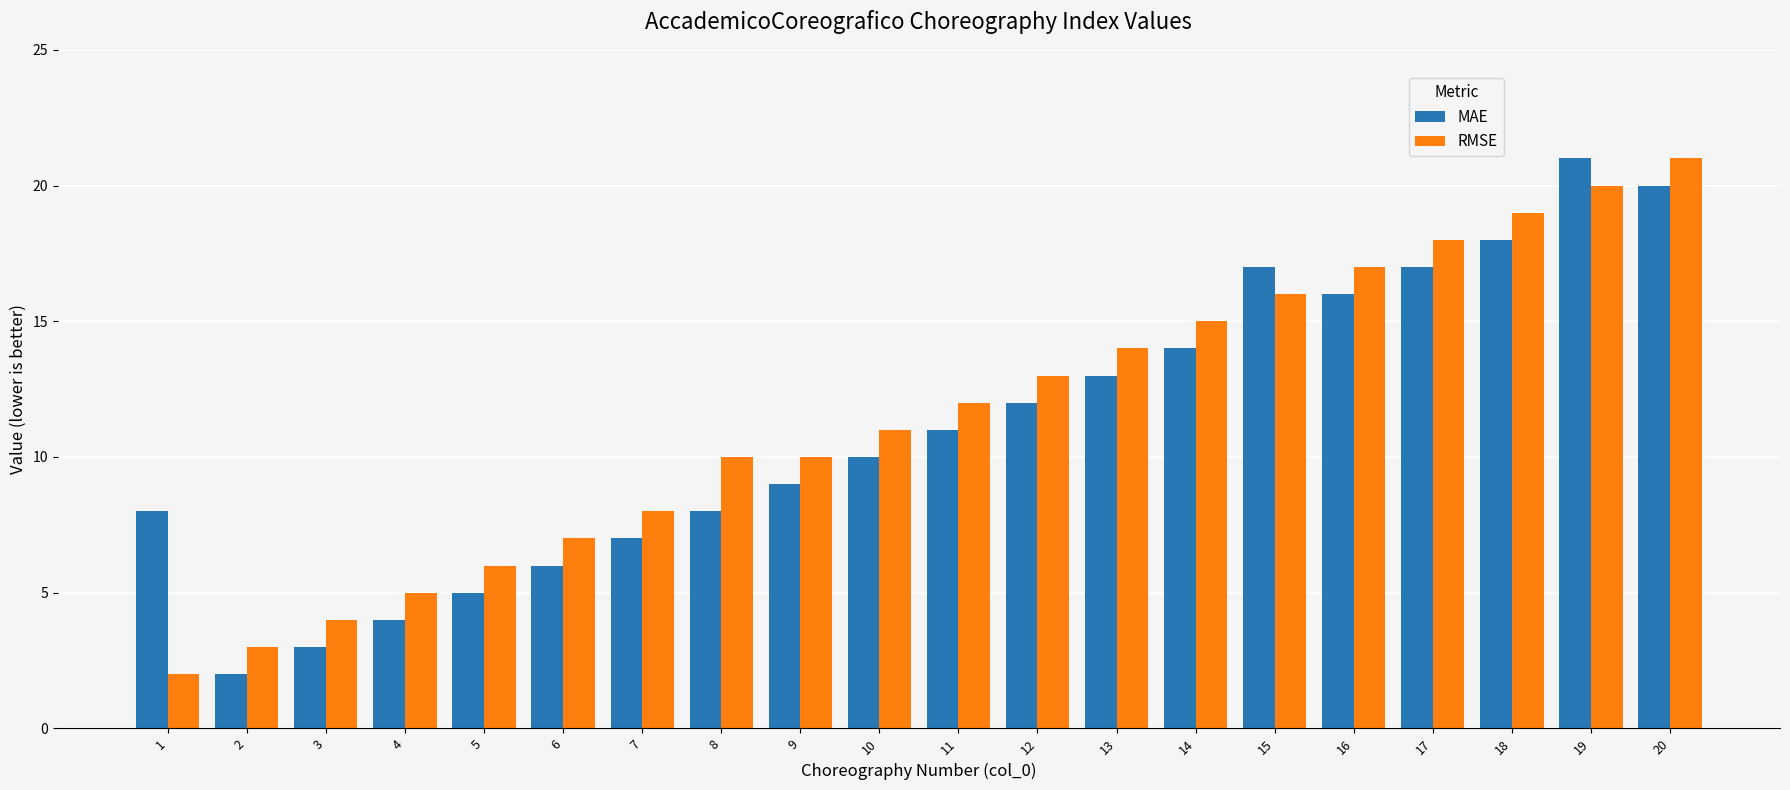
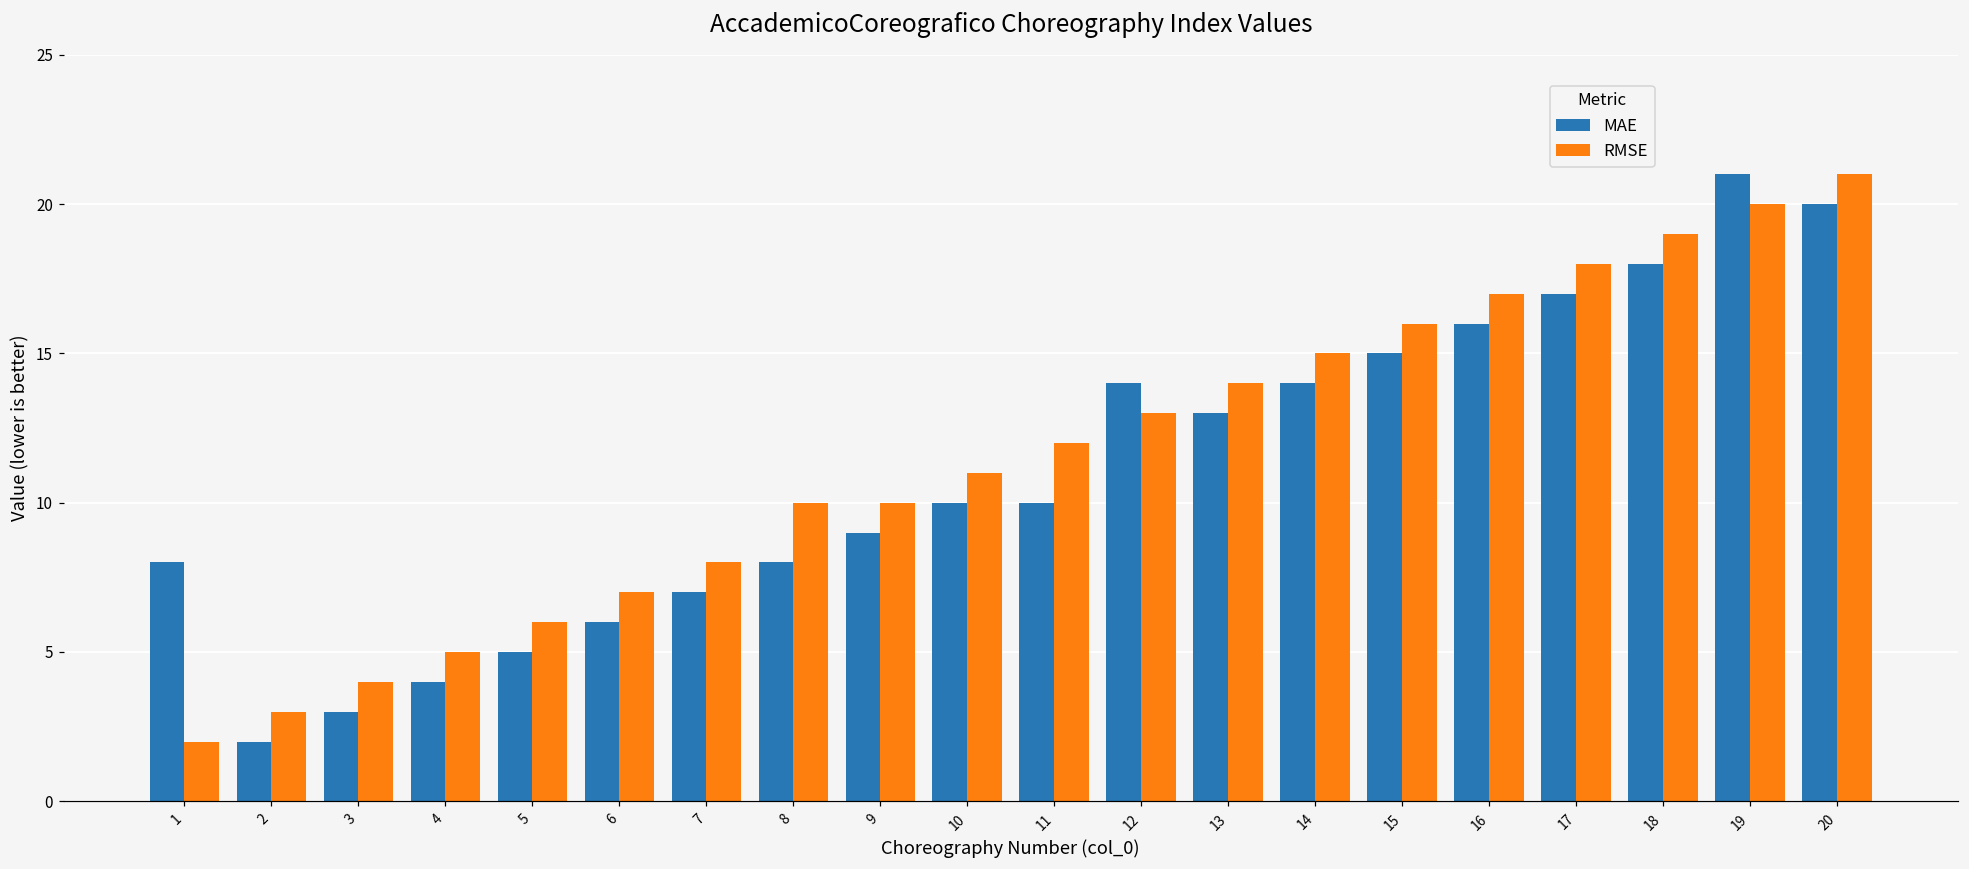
MAE, 11: 11 -> 10
MAE, 12: 12 -> 14
MAE, 15: 17 -> 15
